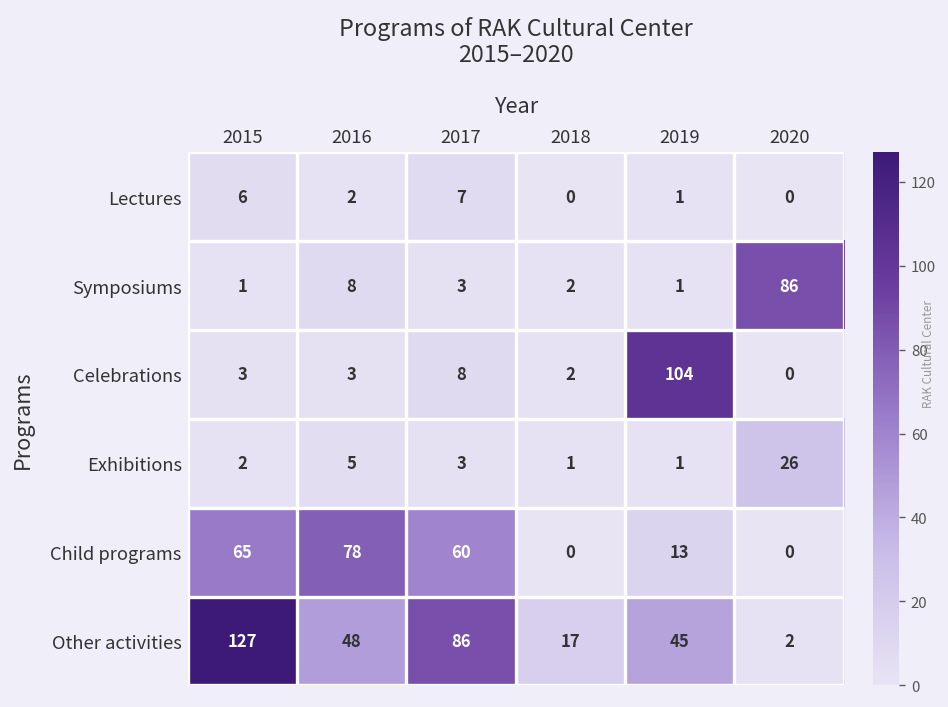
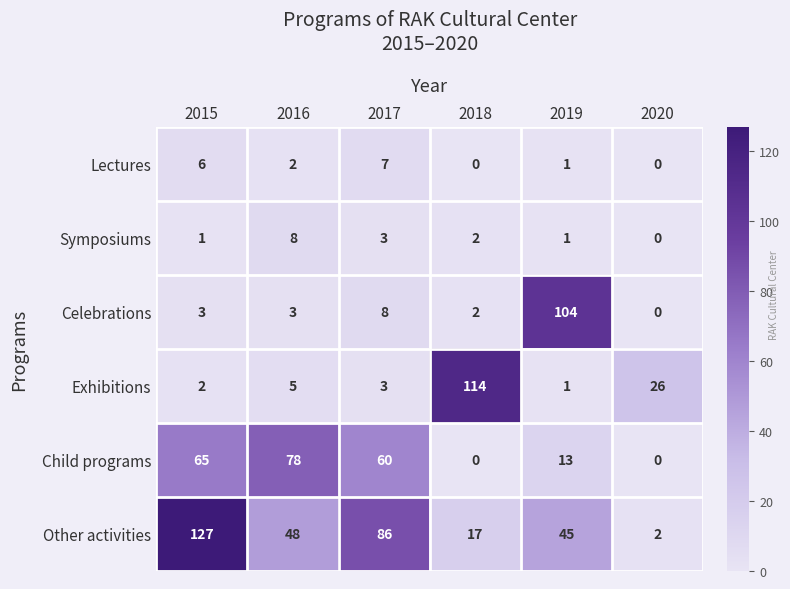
Symposiums, 2020: 86 -> 0
Exhibitions, 2018: 1 -> 114
